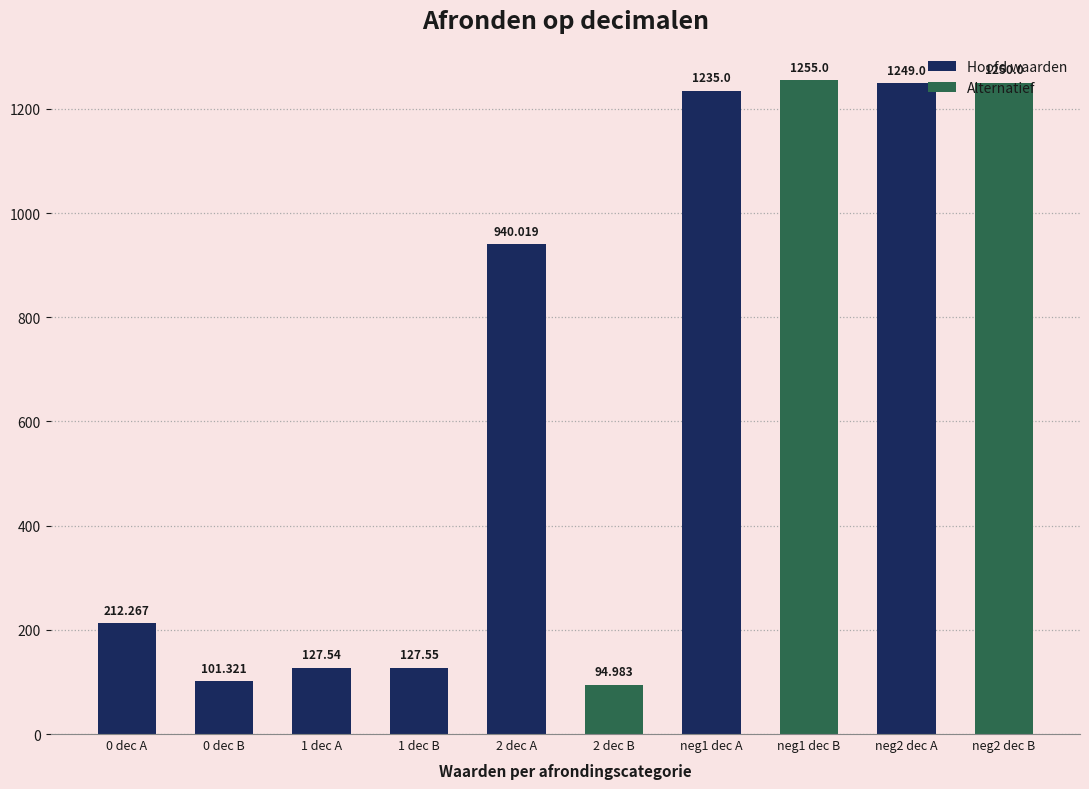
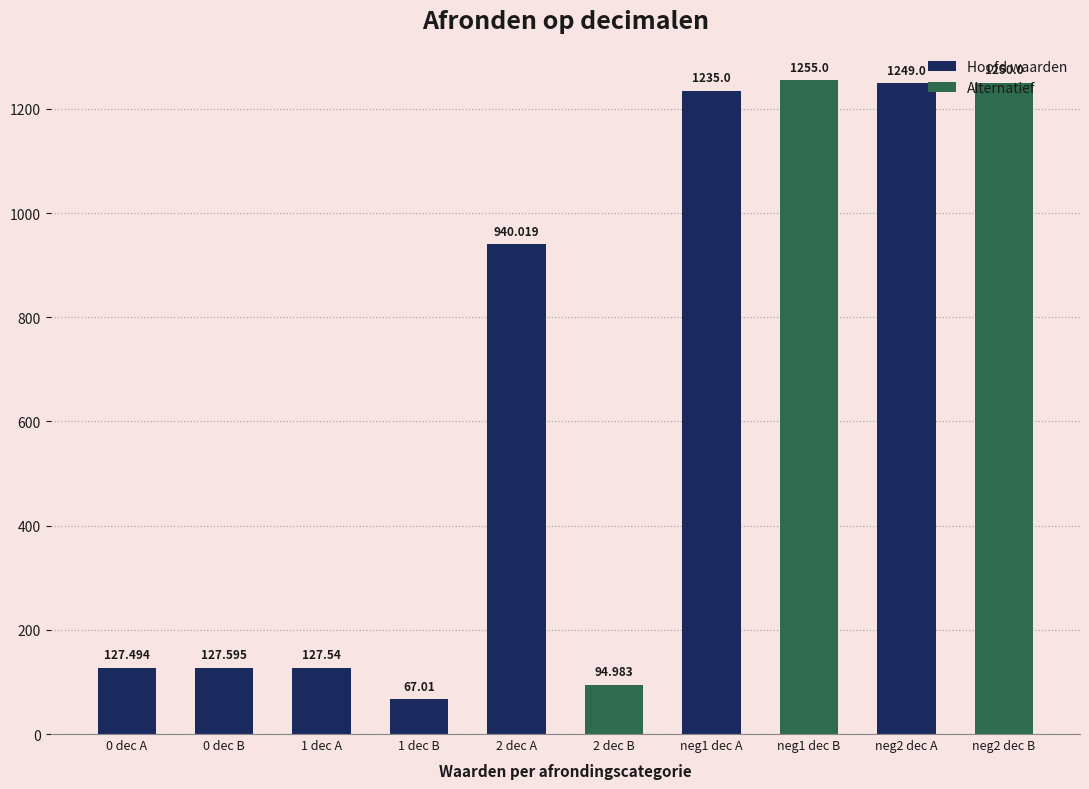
0 dec A: 212.267 -> 127.494
0 dec B: 101.321 -> 127.595
1 dec B: 127.55 -> 67.01
